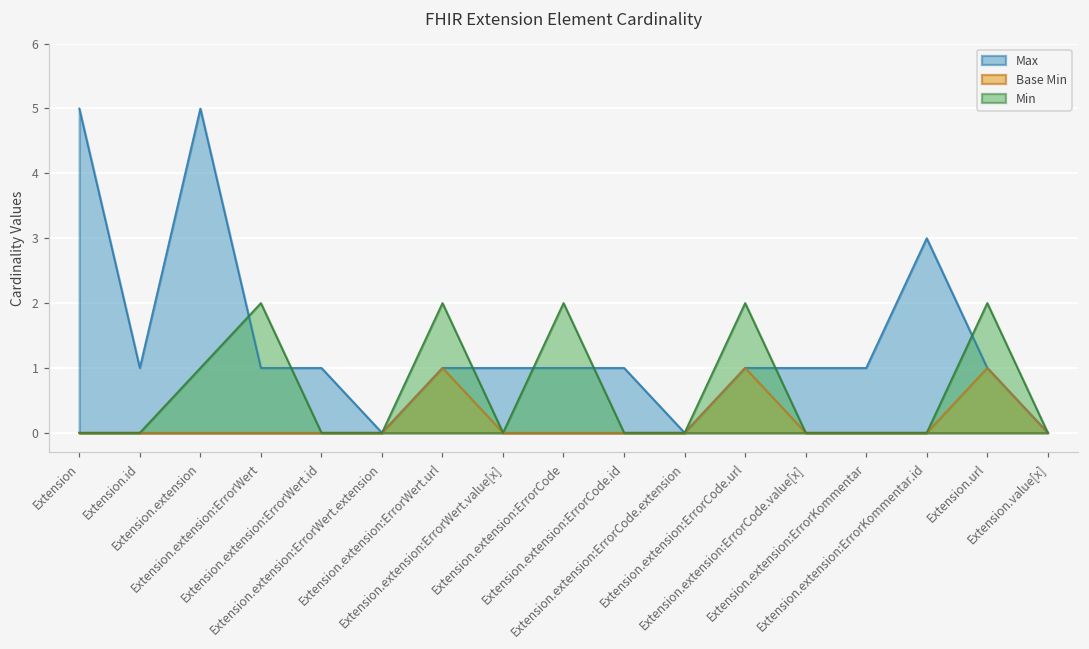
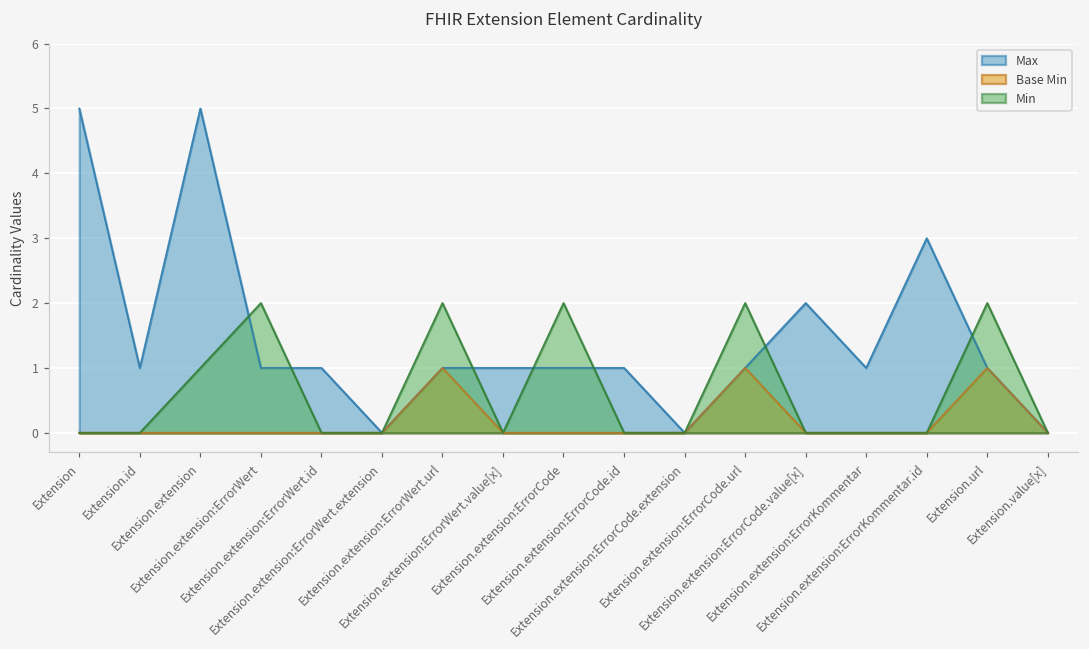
Max, Extension.extension:ErrorCode.value[x]: 1 -> 2
